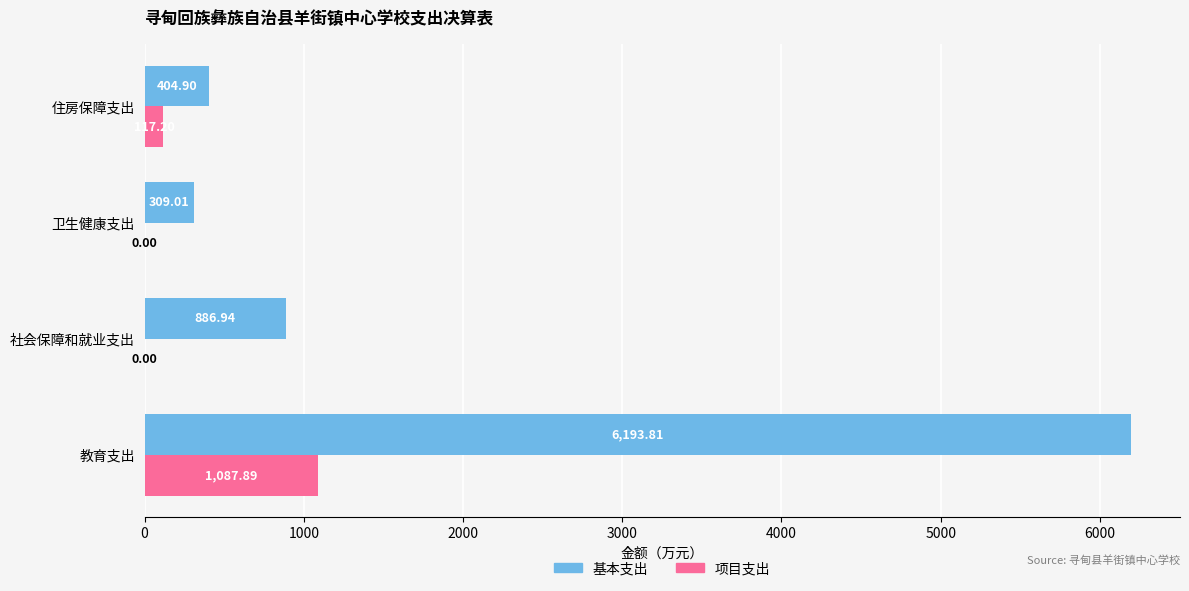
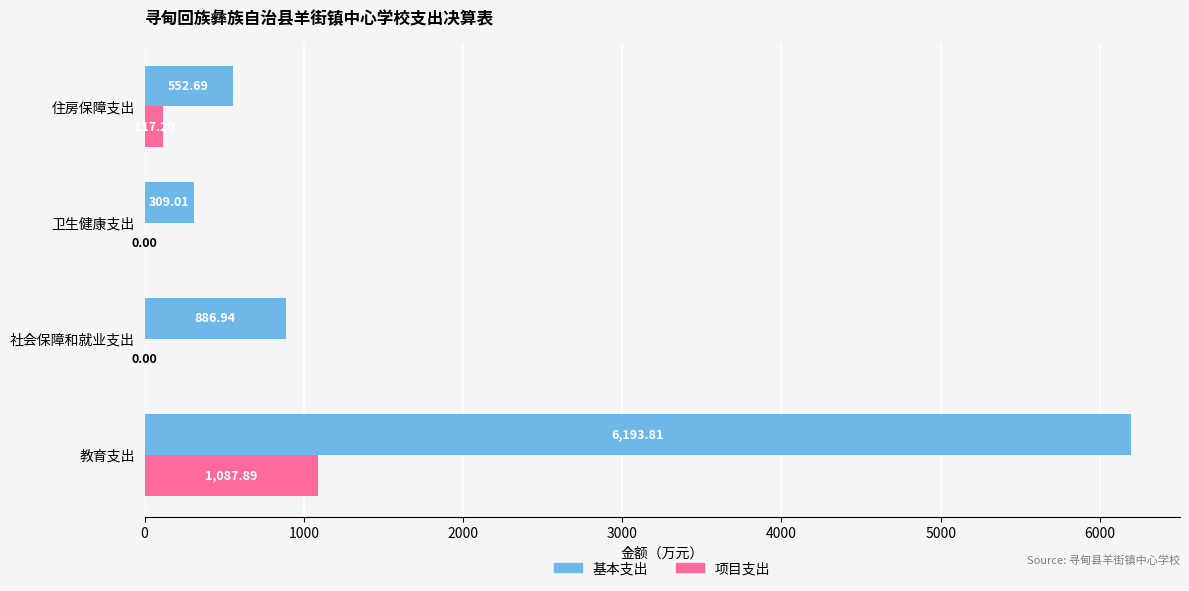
基本支出, 住房保障支出: 404.90 -> 552.69
